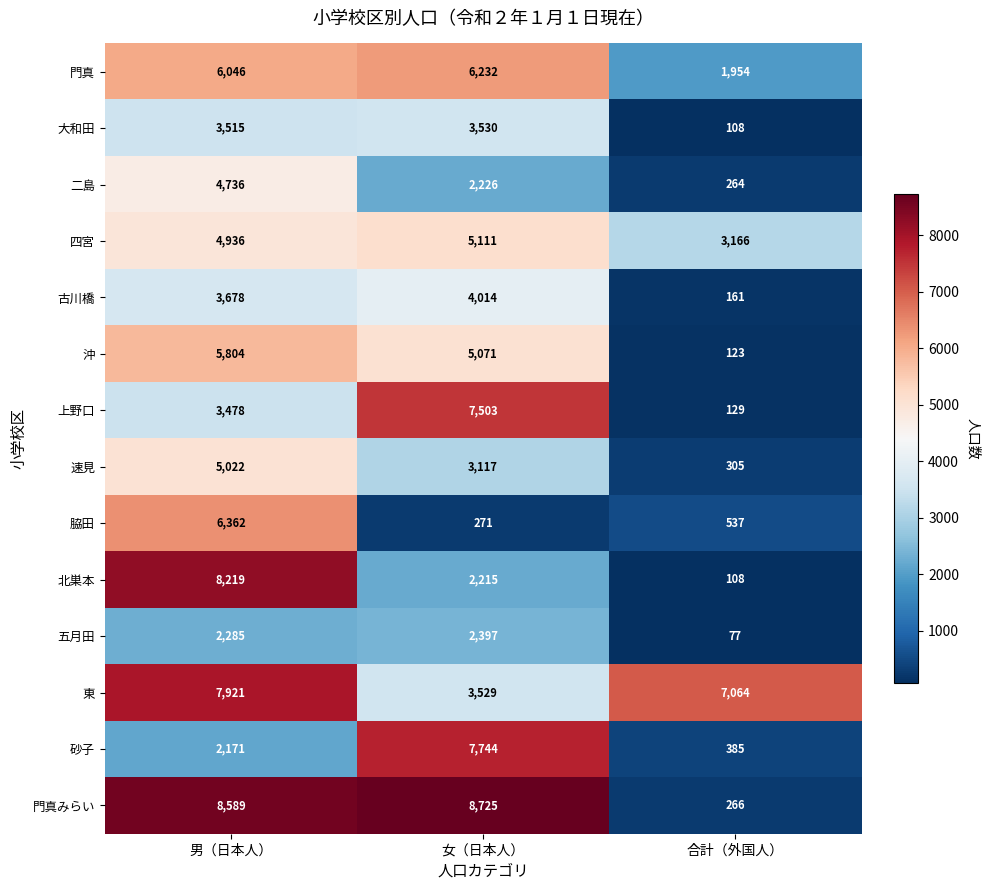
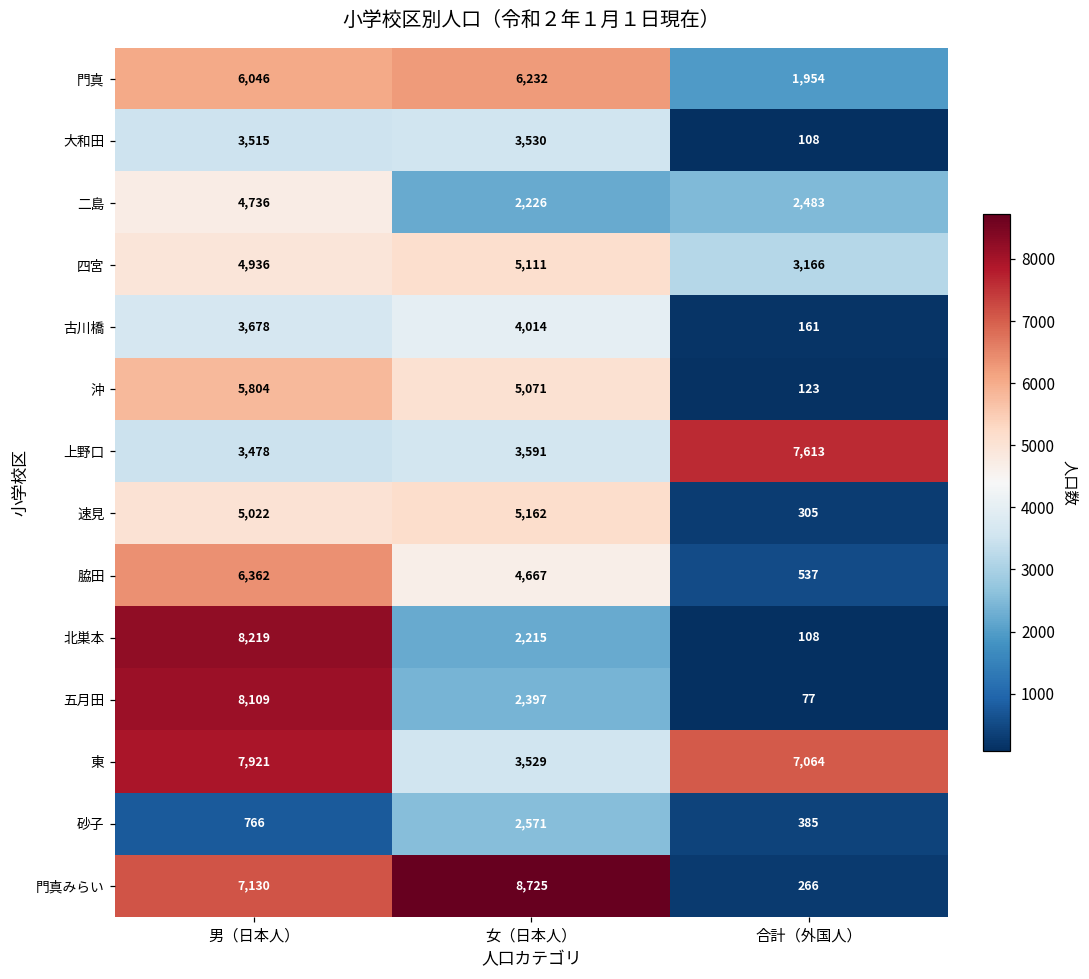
二島, 合計（外国人）: 264 -> 2,483
上野口, 女（日本人）: 7,503 -> 3,591
上野口, 合計（外国人）: 129 -> 7,613
速見, 女（日本人）: 3,117 -> 5,162
脇田, 女（日本人）: 271 -> 4,667
五月田, 男（日本人）: 2,285 -> 8,109
砂子, 男（日本人）: 2,171 -> 766
砂子, 女（日本人）: 7,744 -> 2,571
門真みらい, 男（日本人）: 8,589 -> 7,130
